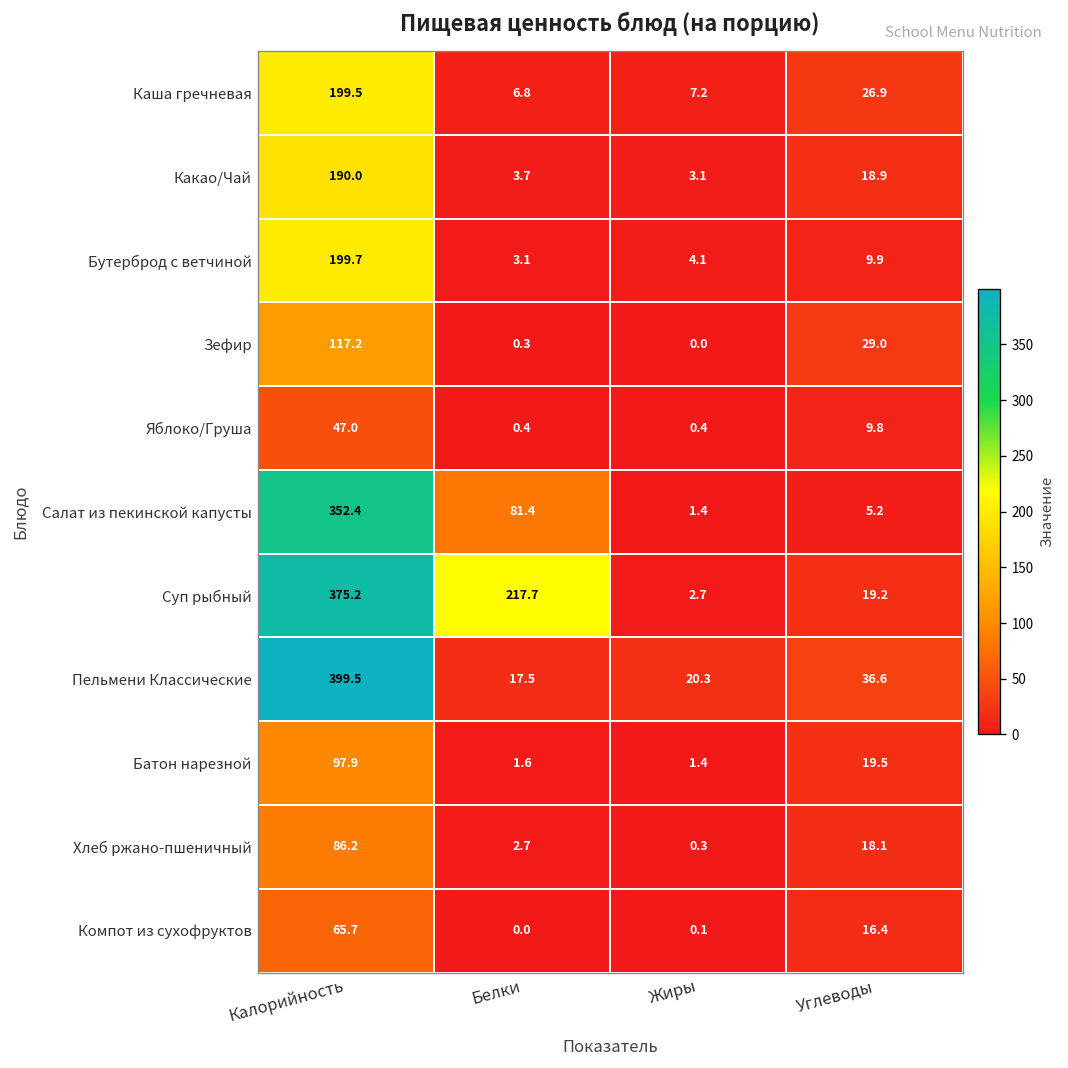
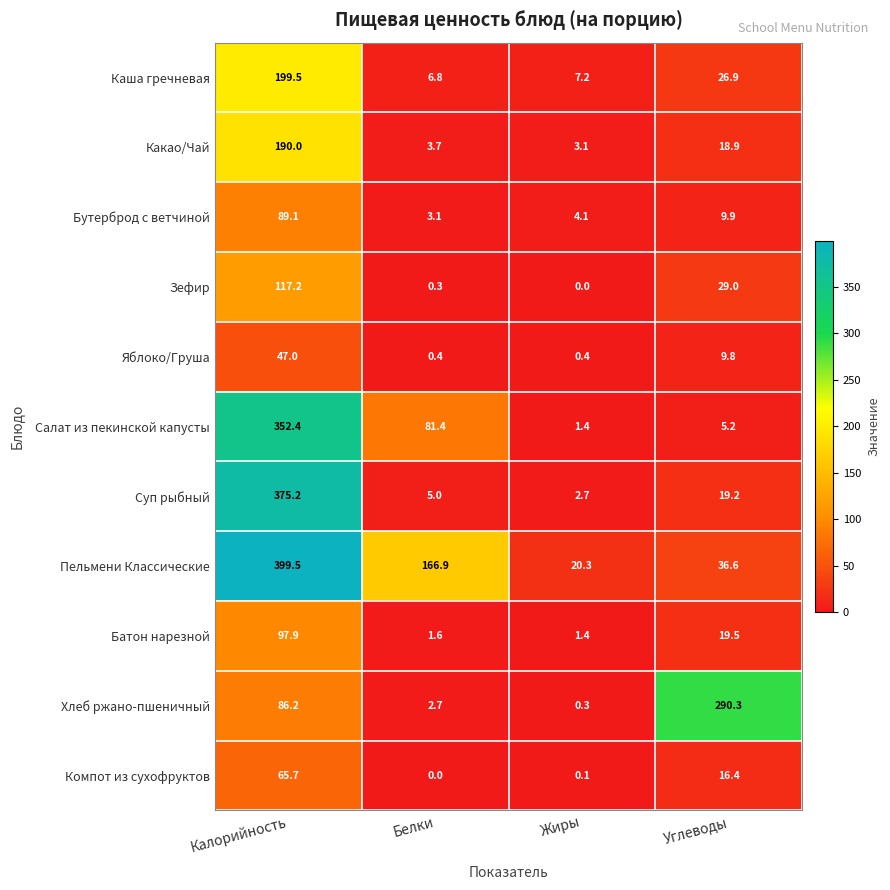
Бутерброд с ветчиной, Калорийность: 199.7 -> 89.1
Суп рыбный, Белки: 217.7 -> 5.0
Пельмени Классические, Белки: 17.5 -> 166.9
Хлеб ржано-пшеничный, Углеводы: 18.1 -> 290.3
